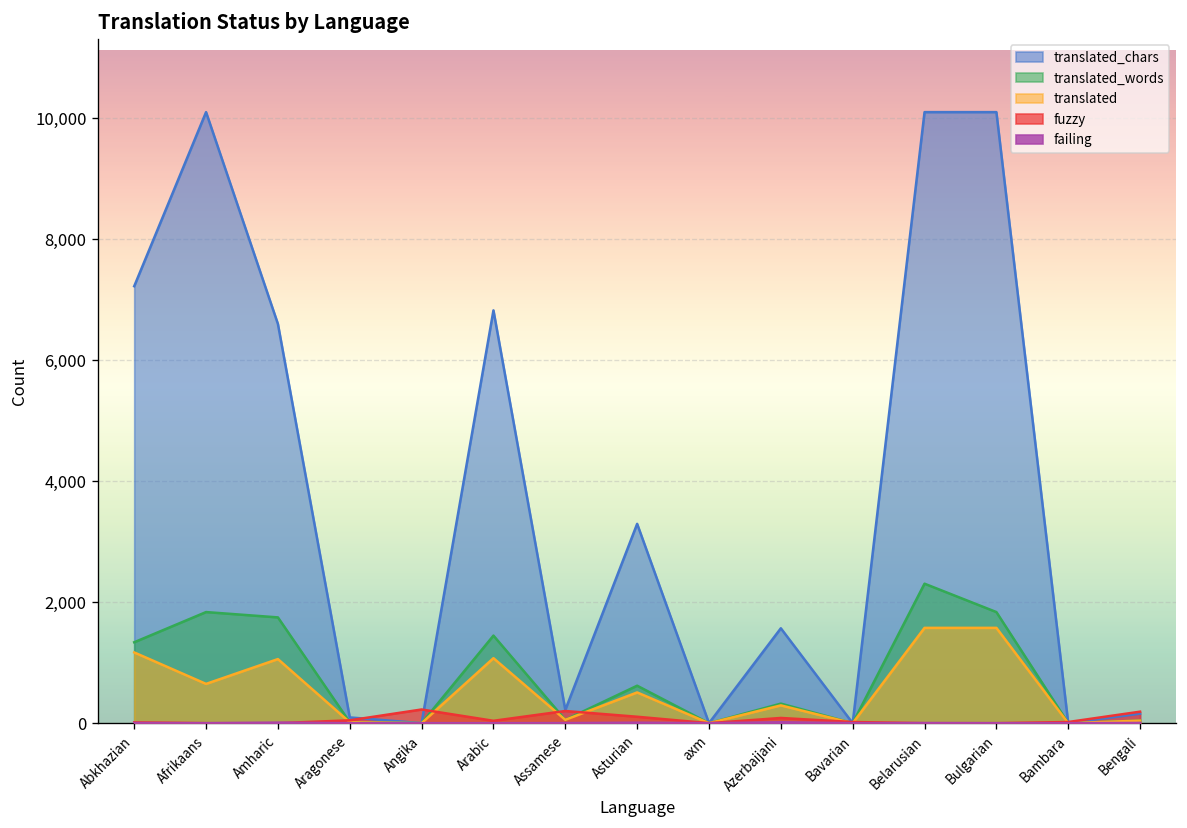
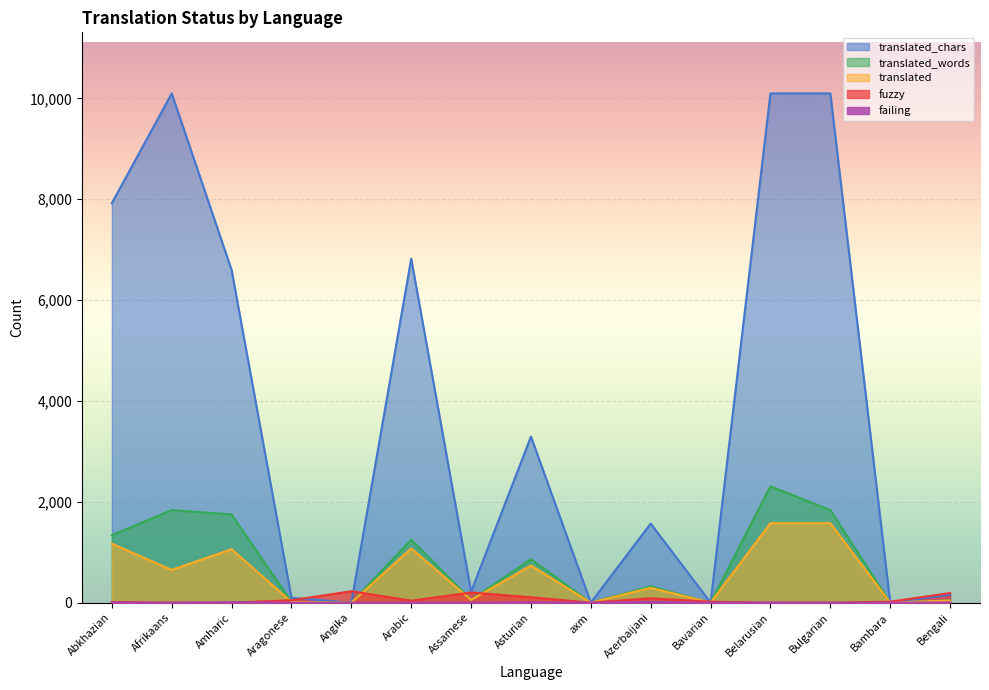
translated_chars, Abkhazian: 7,200 -> 7,900
translated_words, Arabic: 1,400 -> 1,200
translated_words, Asturian: 600 -> 900
translated, Asturian: 500 -> 700
